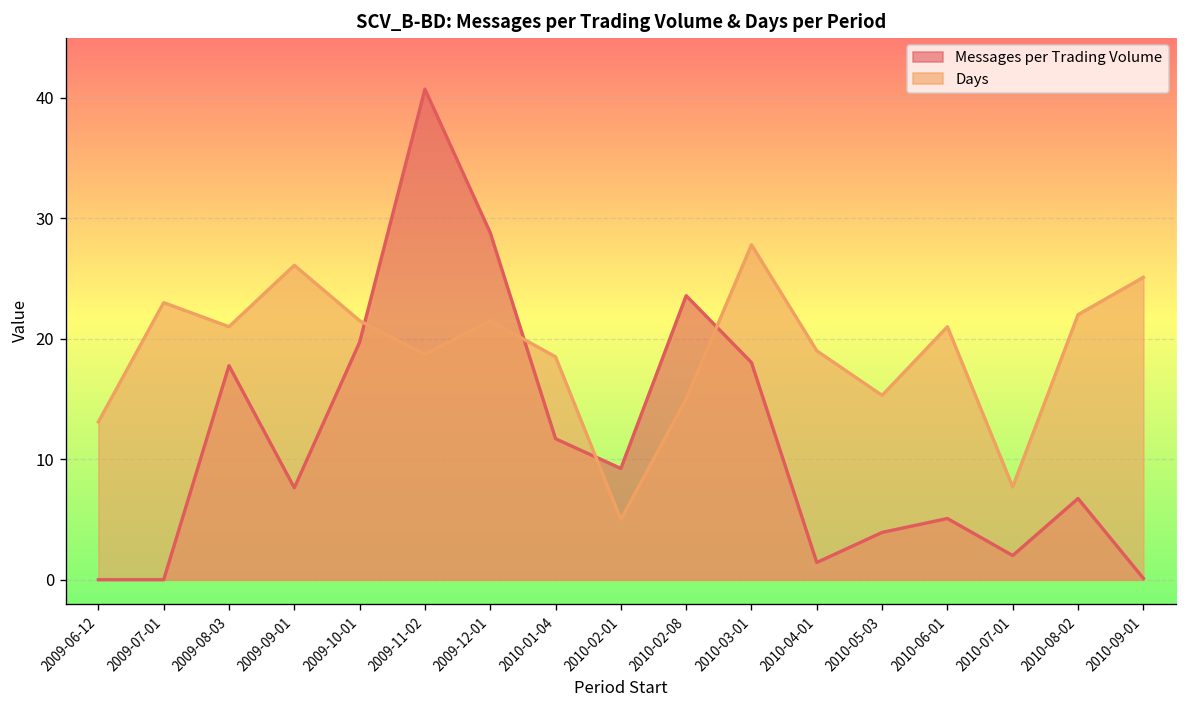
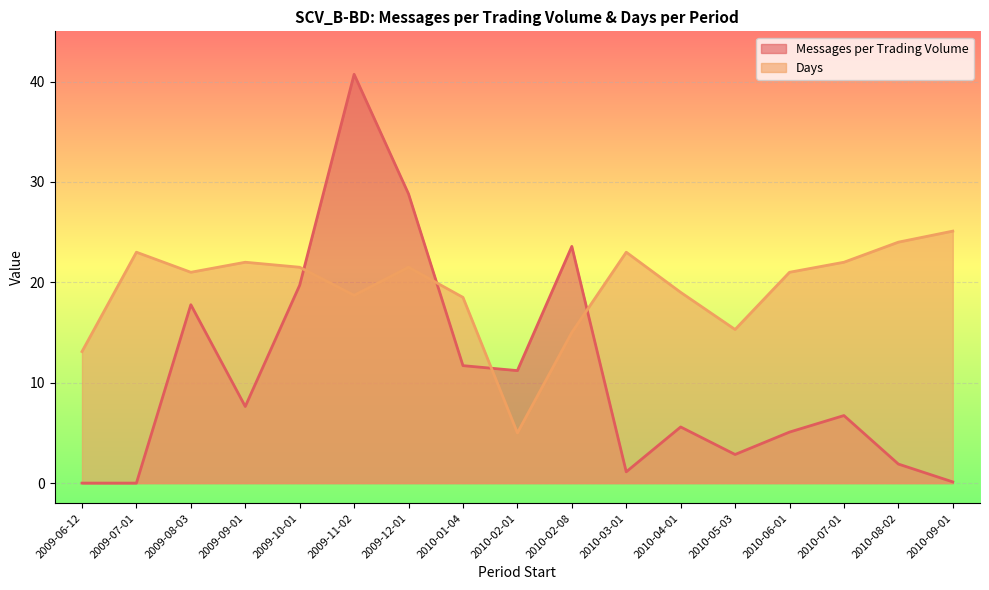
Days, 2009-09-01: 26.1 -> 22.0
Messages per Trading Volume, 2010-02-01: 9.2 -> 11.2
Messages per Trading Volume, 2010-03-01: 18.0 -> 1.1
Days, 2010-03-01: 27.8 -> 23.0
Messages per Trading Volume, 2010-04-01: 1.4 -> 5.6
Messages per Trading Volume, 2010-05-03: 3.9 -> 2.8
Messages per Trading Volume, 2010-07-01: 2.0 -> 6.7
Days, 2010-07-01: 7.7 -> 22.0
Messages per Trading Volume, 2010-08-02: 6.7 -> 1.9
Days, 2010-08-02: 22 -> 24
